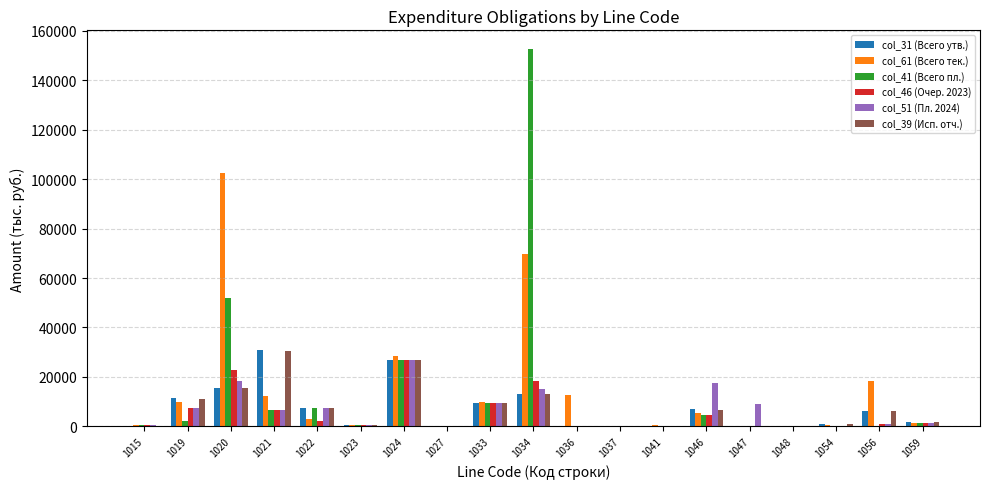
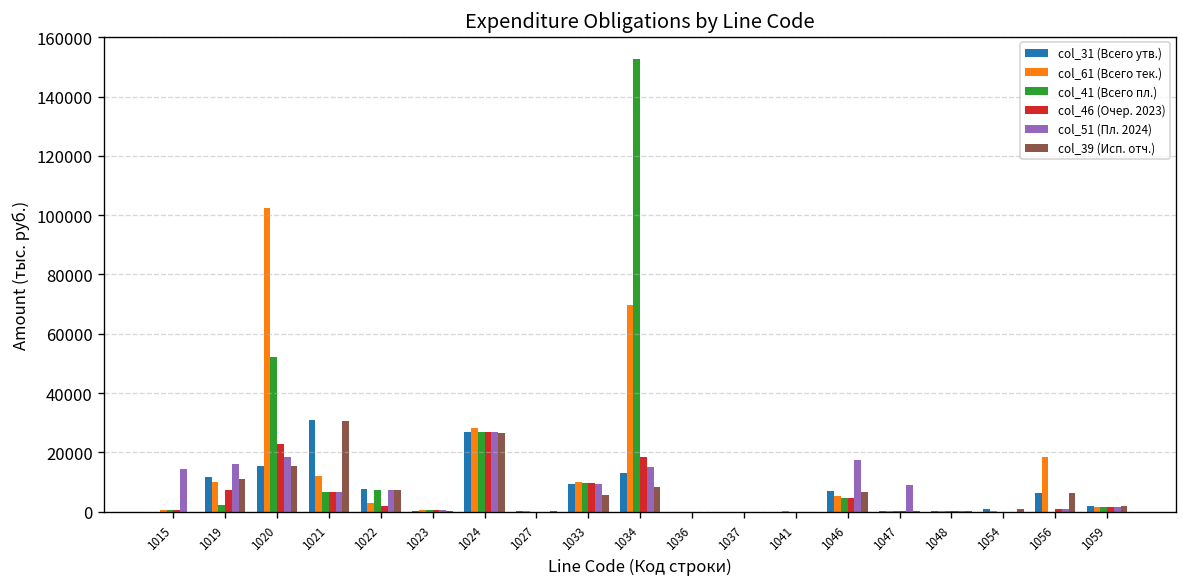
col_51 (Пл. 2024), 1015: 1000 -> 15000
col_51 (Пл. 2024), 1019: 7000 -> 16000
col_39 (Исп. отч.), 1033: 9000 -> 6000
col_39 (Исп. отч.), 1034: 13000 -> 8000
col_61 (Всего тек.), 1036: 13000 -> 0
